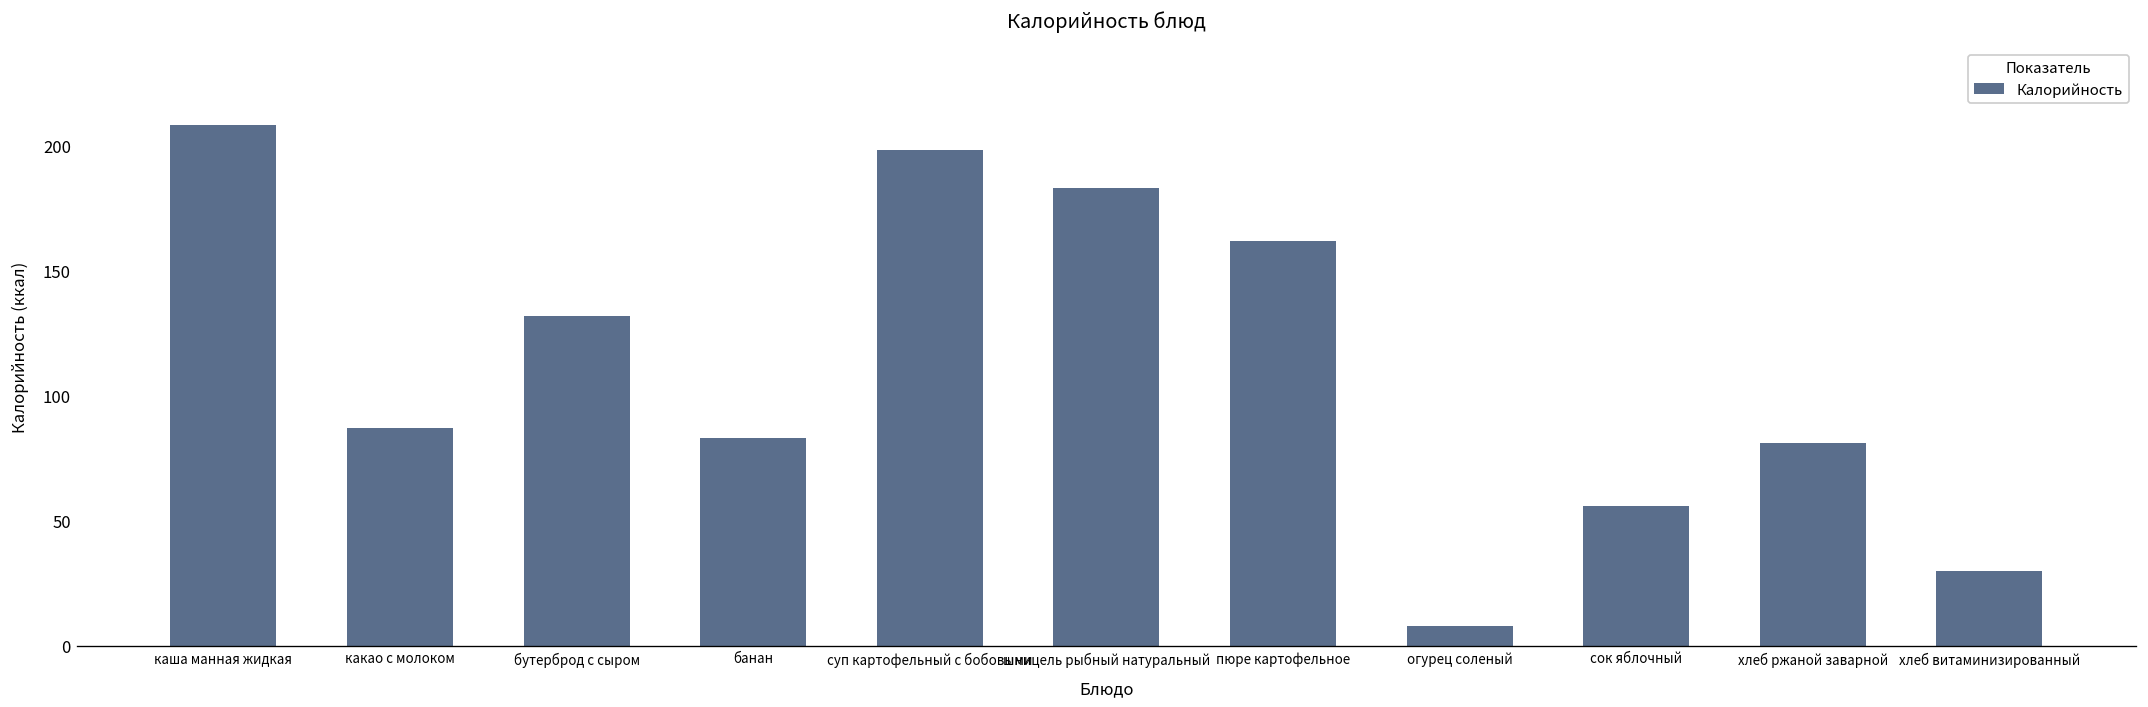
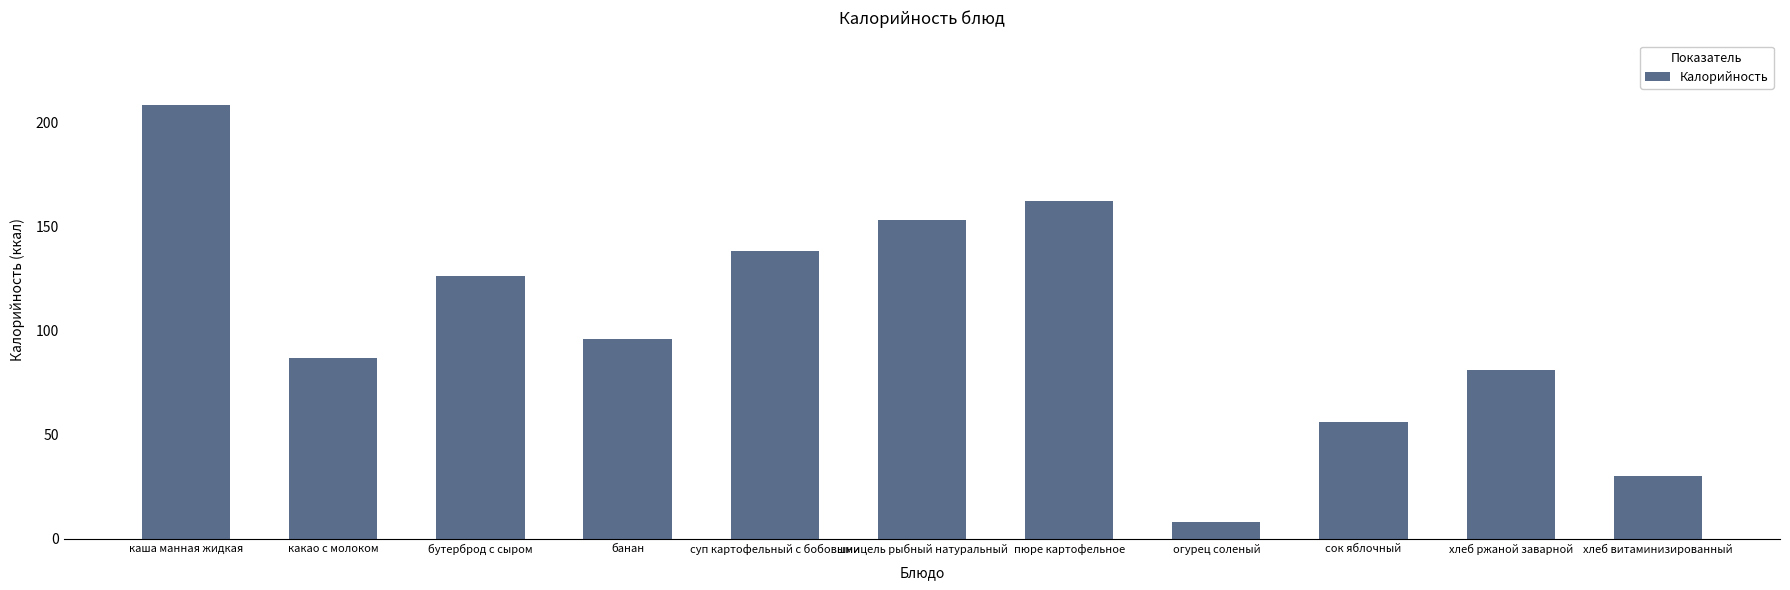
бутерброд с сыром: 132 -> 126
банан: 83 -> 96
суп картофельный с бобовыми: 198 -> 138
шницель рыбный натуральный: 183 -> 153
